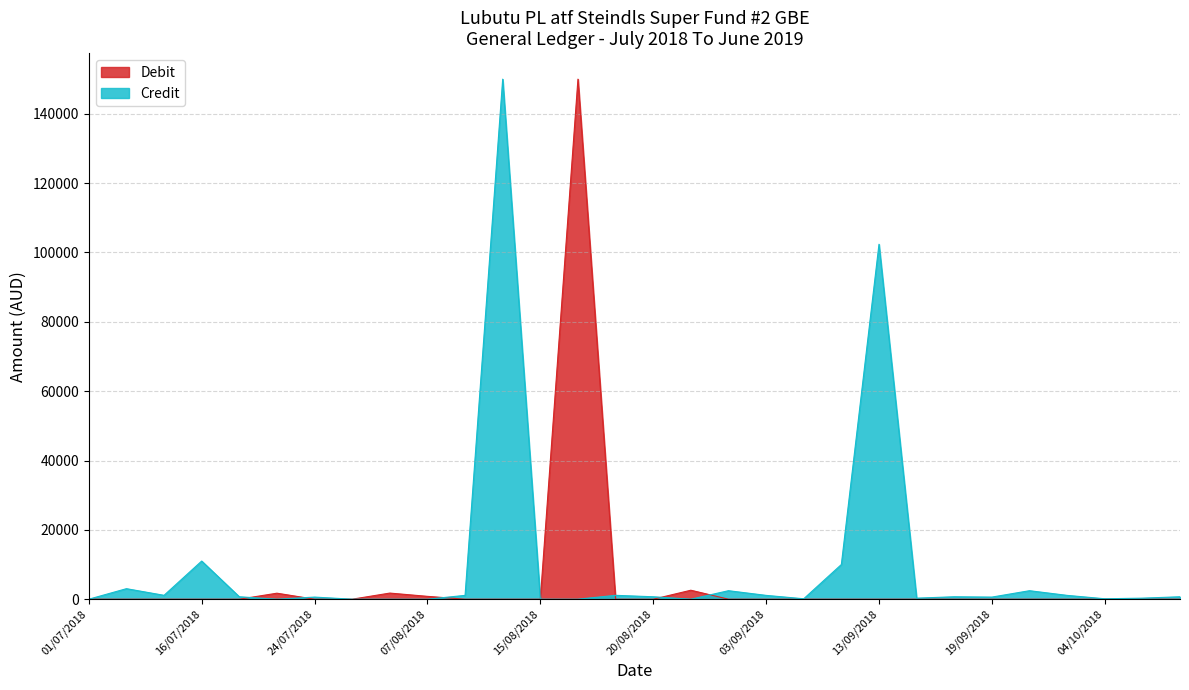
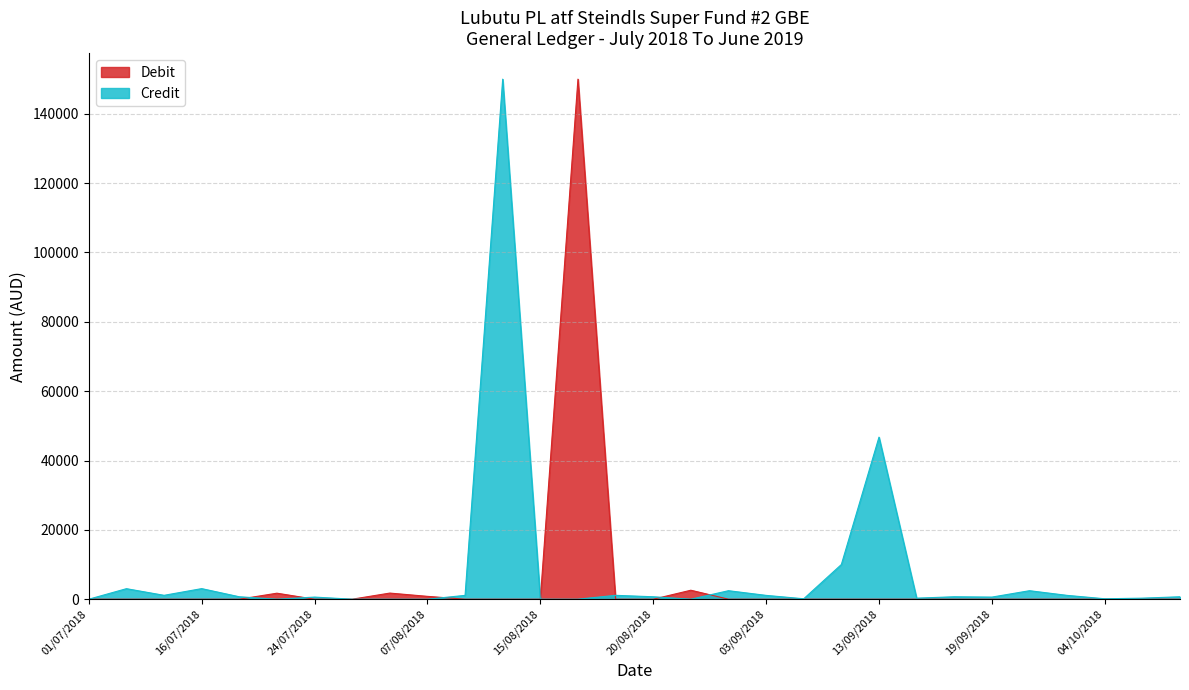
Credit, 16/07/2018: 11000 -> 3000
Credit, 13/09/2018: 102000 -> 47000
